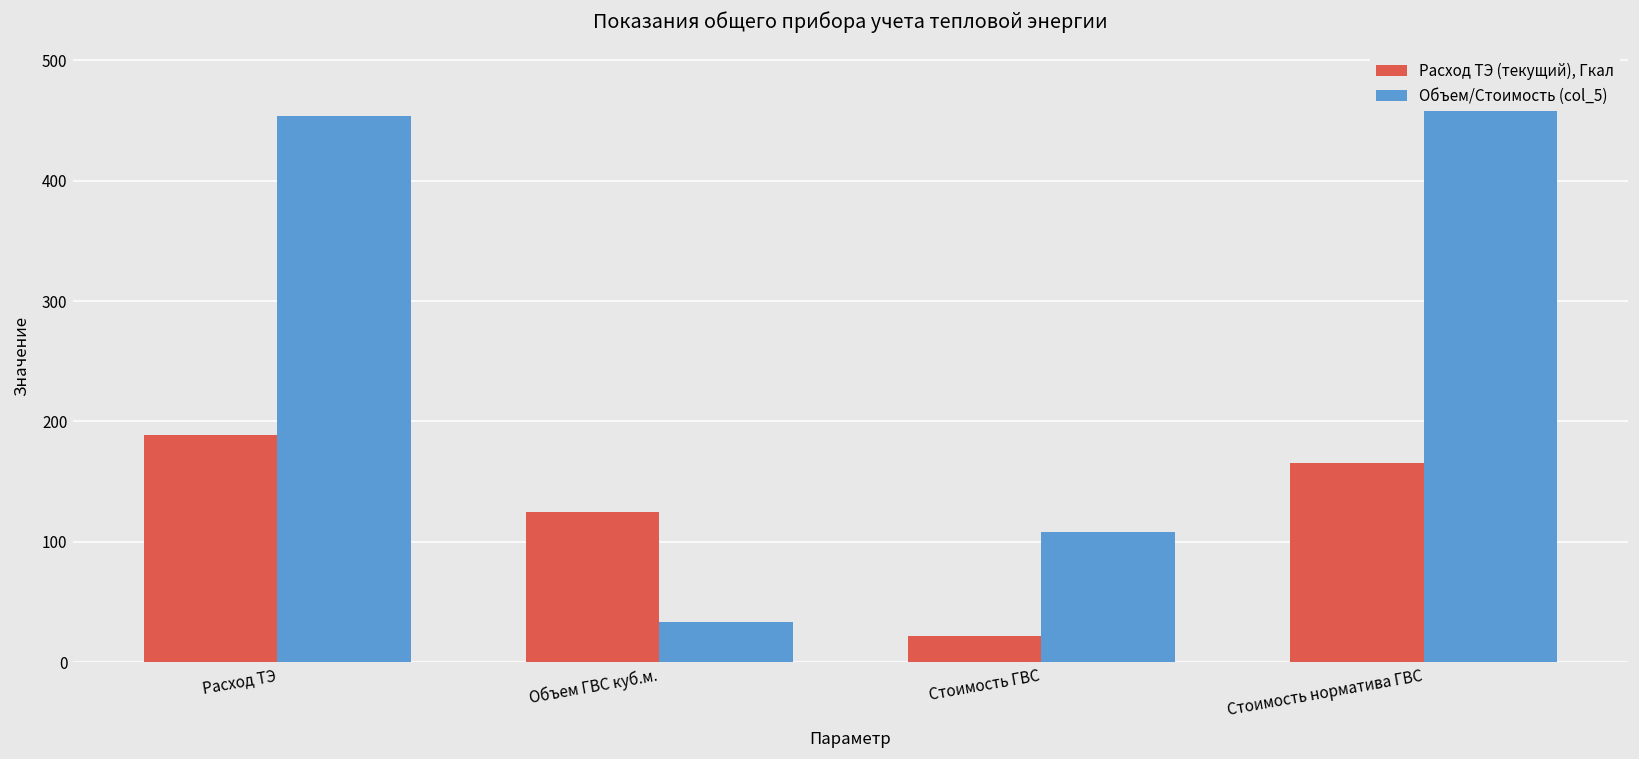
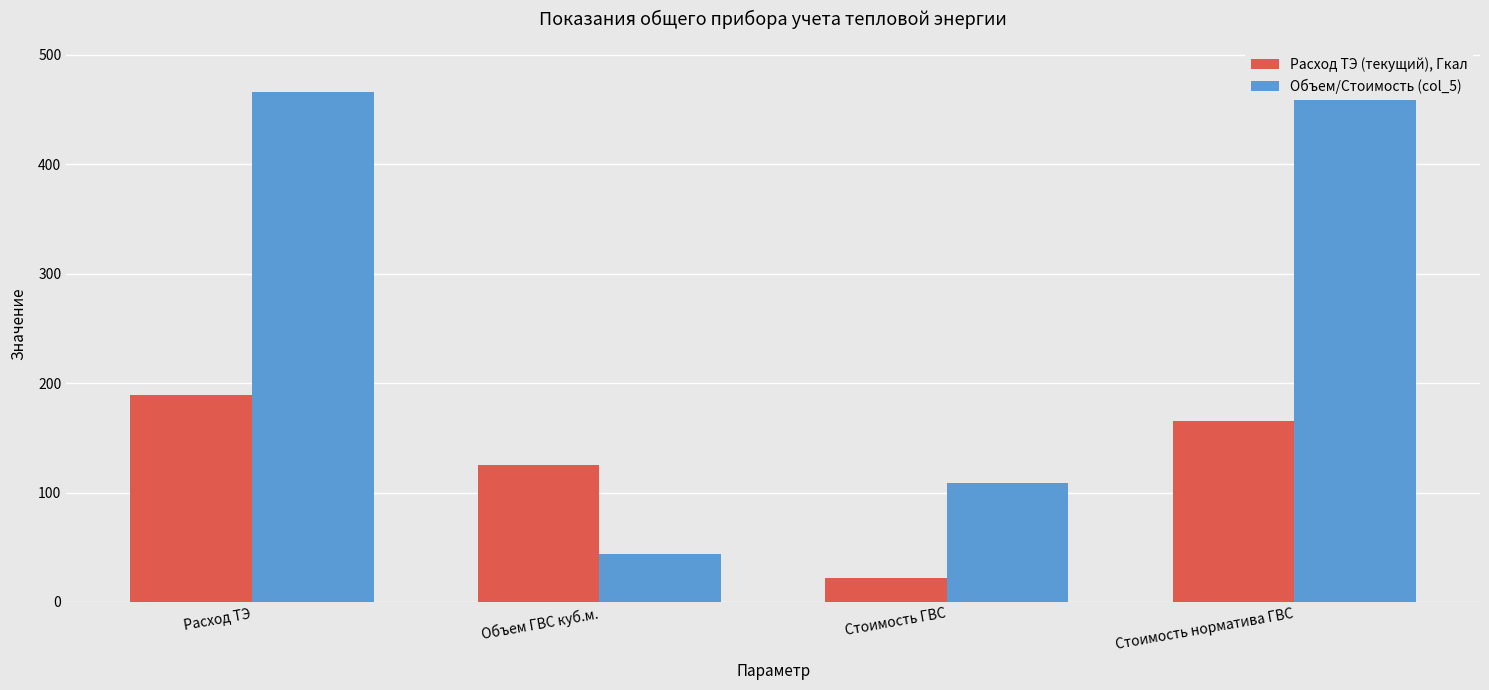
Объем/Стоимость (col_5), Расход ТЭ: 453 -> 466
Объем/Стоимость (col_5), Объем ГВС куб.м.: 34 -> 43
